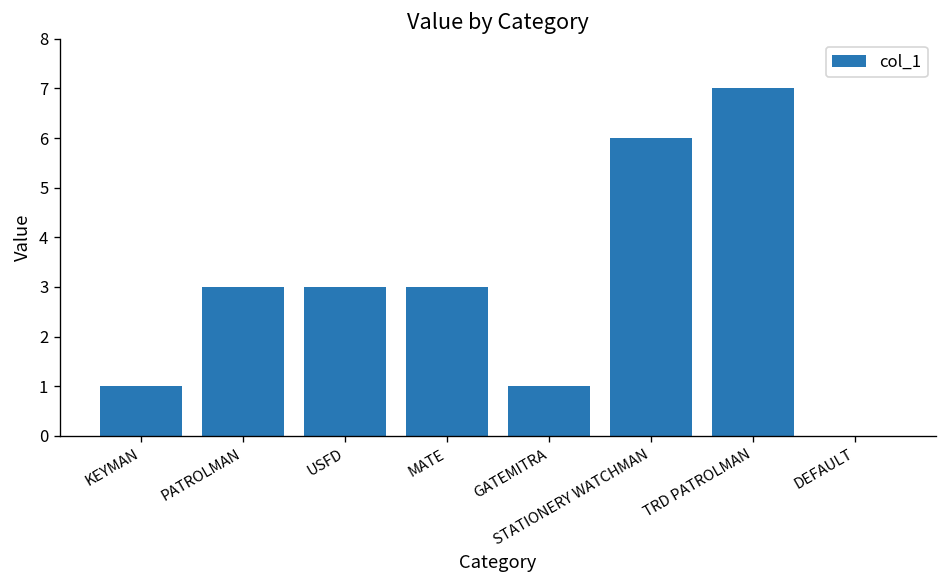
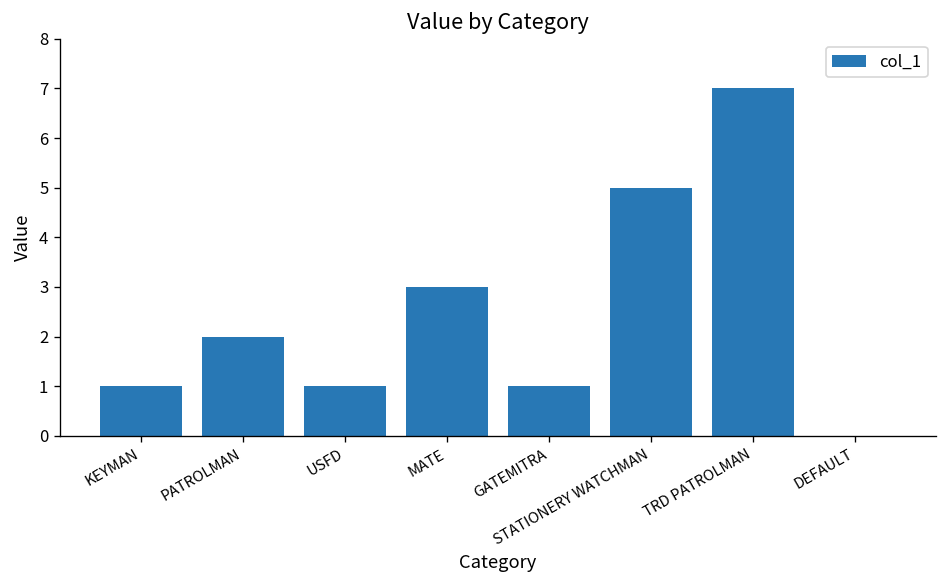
PATROLMAN: 3 -> 2
USFD: 3 -> 1
STATIONERY WATCHMAN: 6 -> 5
